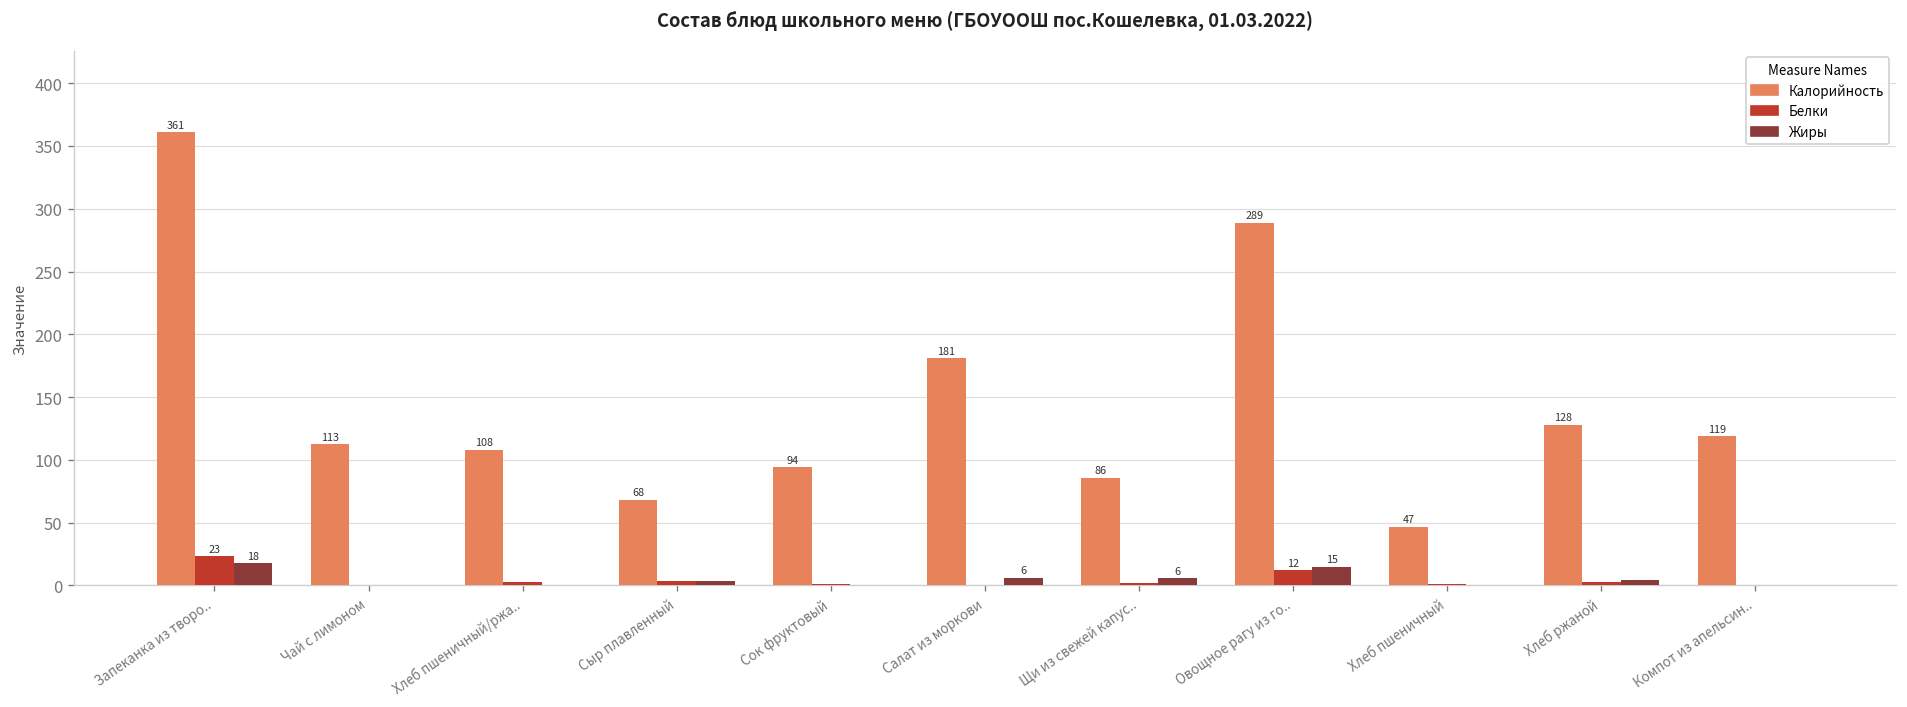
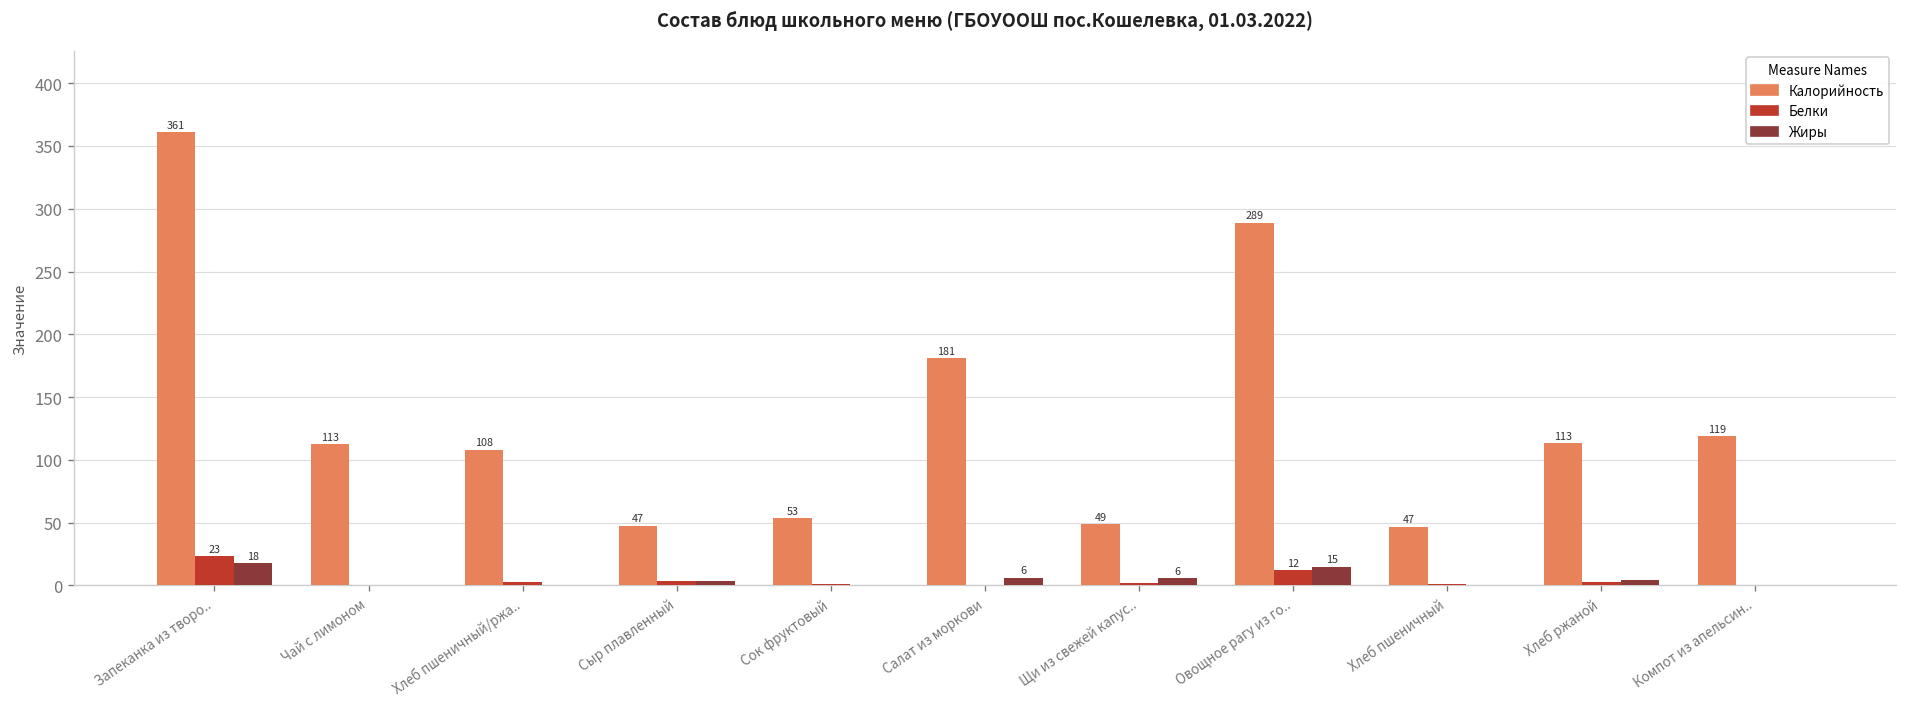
Калорийность, Сыр плавленный: 68 -> 47
Калорийность, Сок фруктовый: 94 -> 53
Калорийность, Щи из свежей капус..: 86 -> 49
Калорийность, Хлеб ржаной: 128 -> 113
